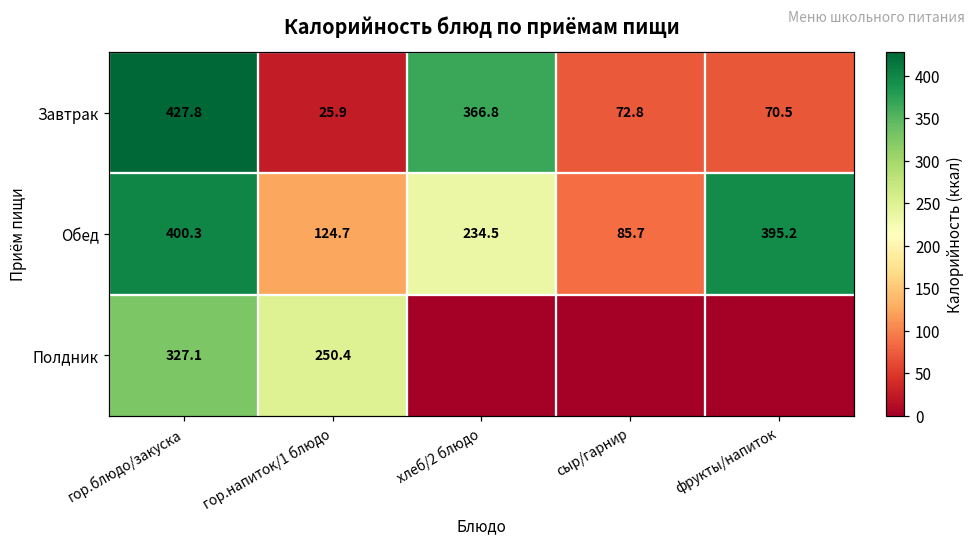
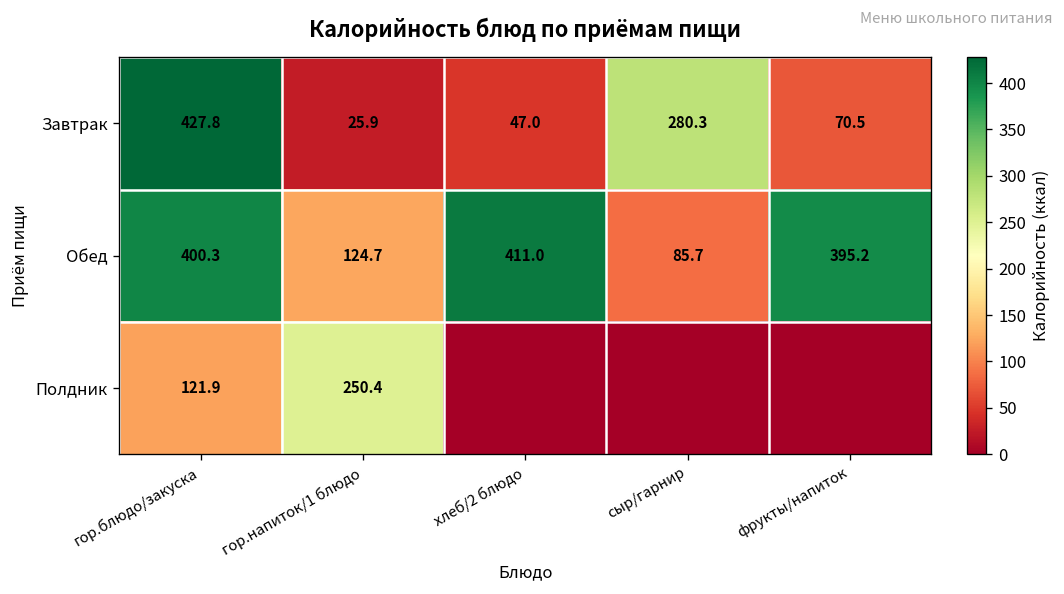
Завтрак, хлеб/2 блюдо: 366.8 -> 47.0
Завтрак, сыр/гарнир: 72.8 -> 280.3
Обед, хлеб/2 блюдо: 234.5 -> 411.0
Полдник, гор.блюдо/закуска: 327.1 -> 121.9
